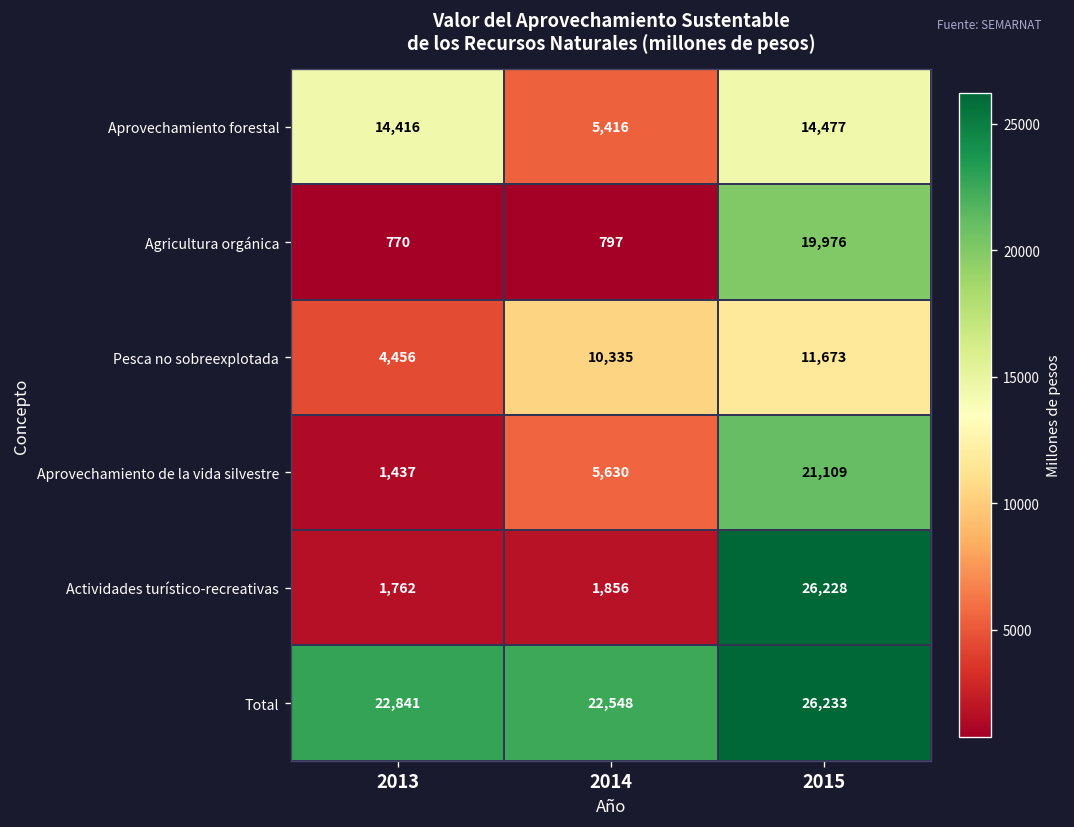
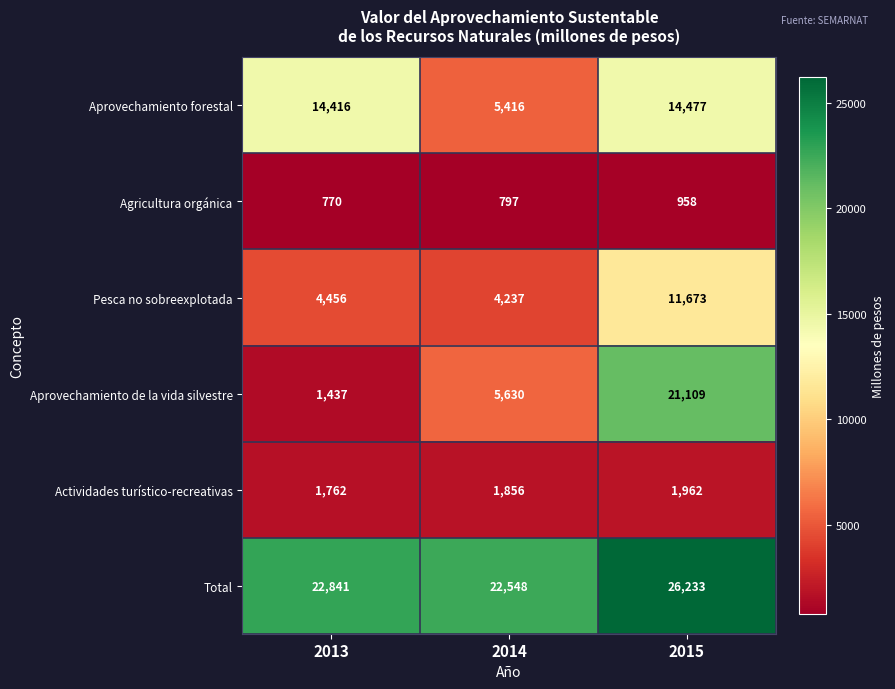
Agricultura orgánica, 2015: 19,976 -> 958
Pesca no sobreexplotada, 2014: 10,335 -> 4,237
Actividades turístico-recreativas, 2015: 26,228 -> 1,962
